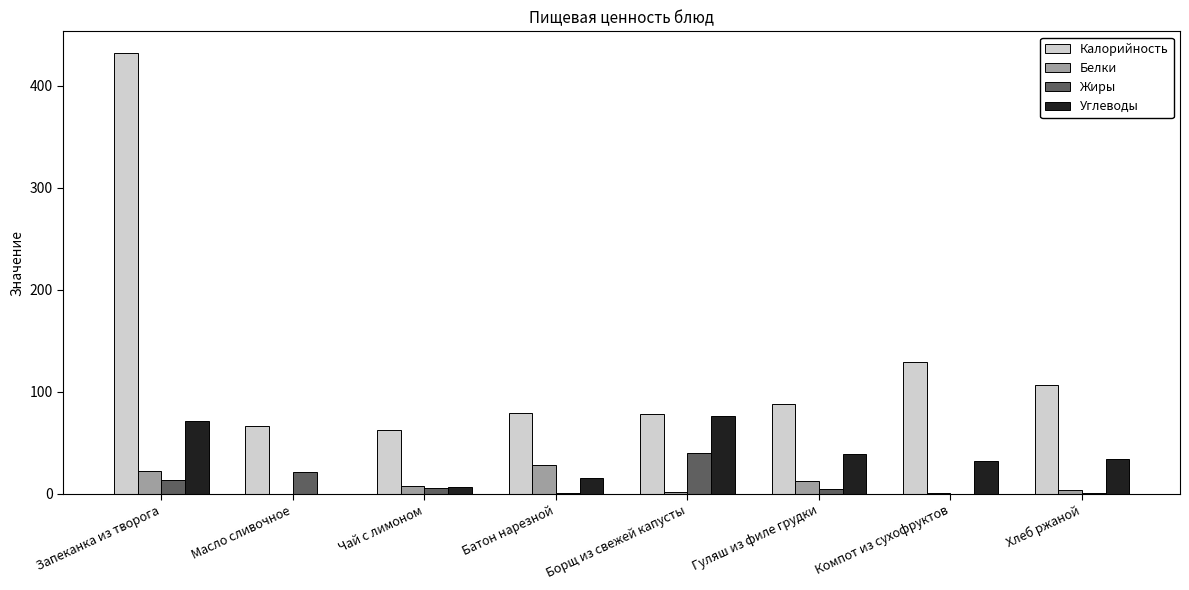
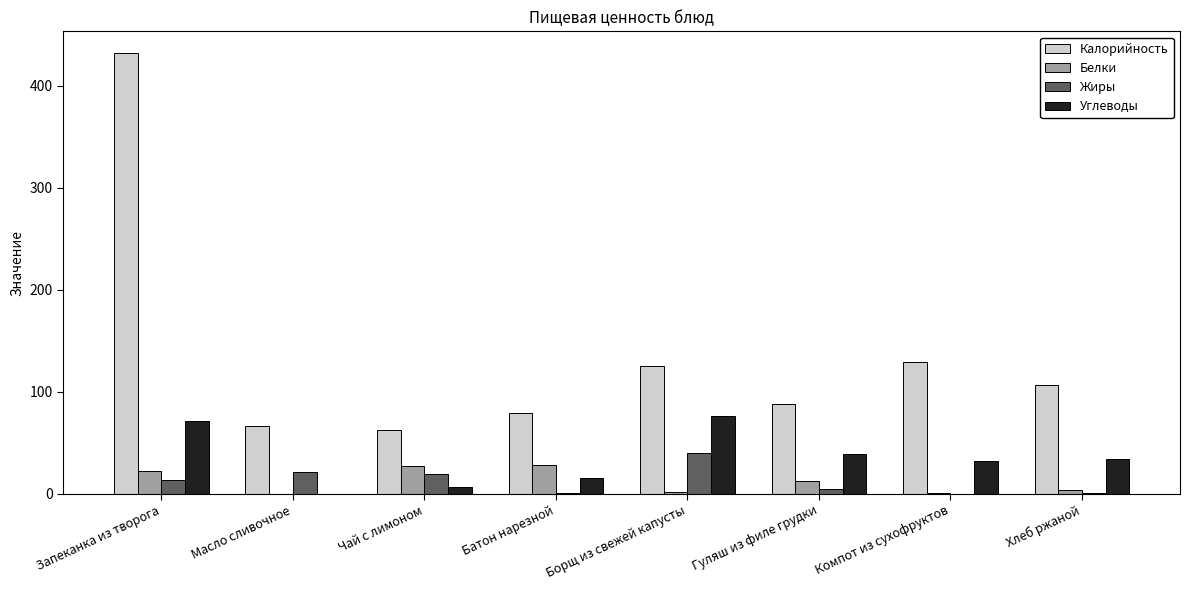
Белки, Чай с лимоном: 8 -> 27
Жиры, Чай с лимоном: 6 -> 20
Калорийность, Борщ из свежей капусты: 78 -> 125
